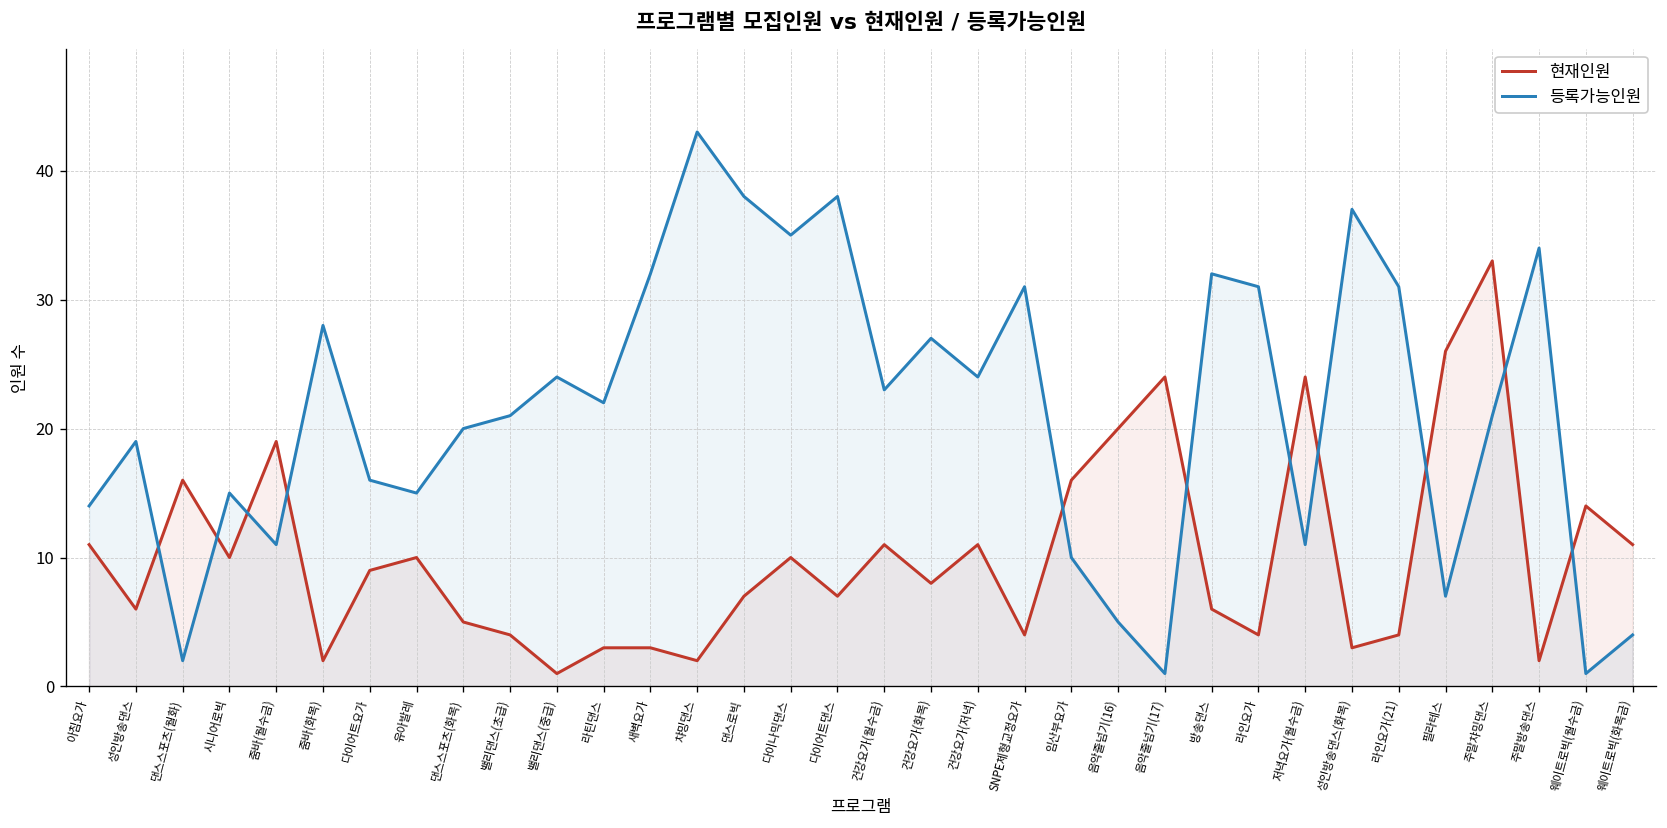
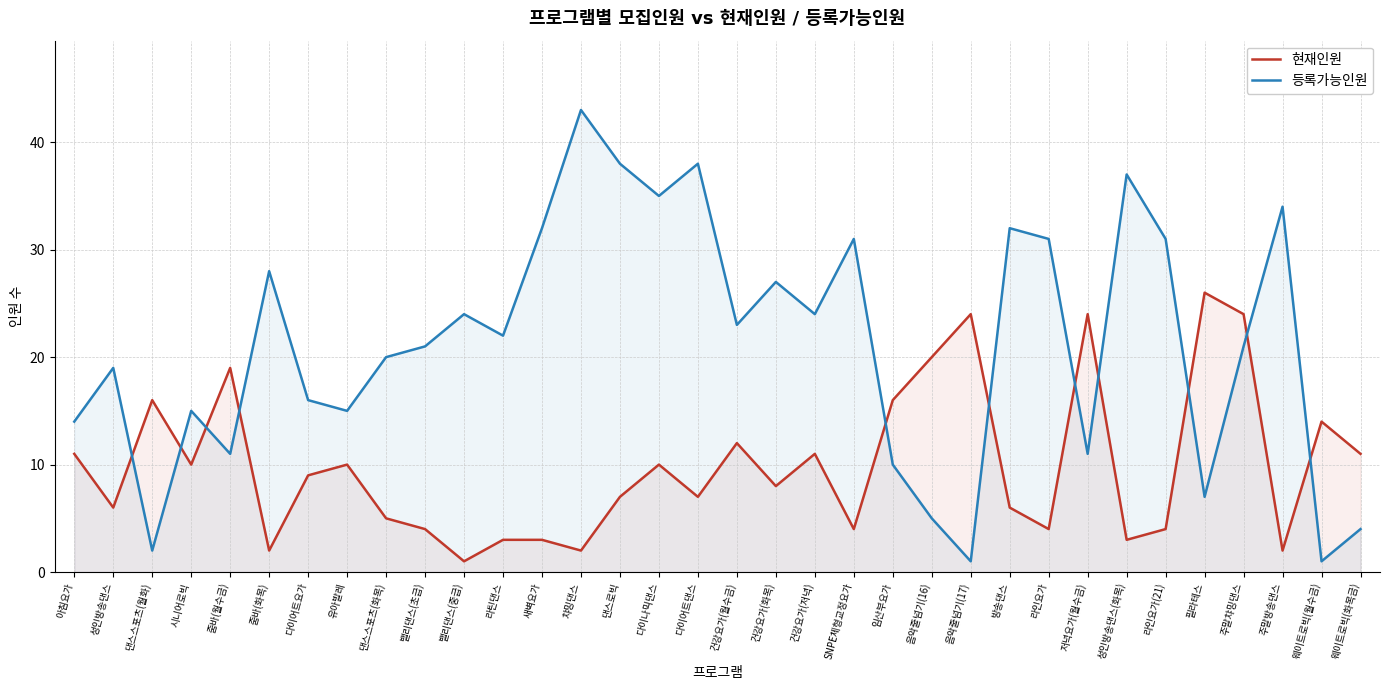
현재인원, 건강요가(월수금): 11 -> 12
현재인원, 주말챠밍댄스: 33 -> 24
